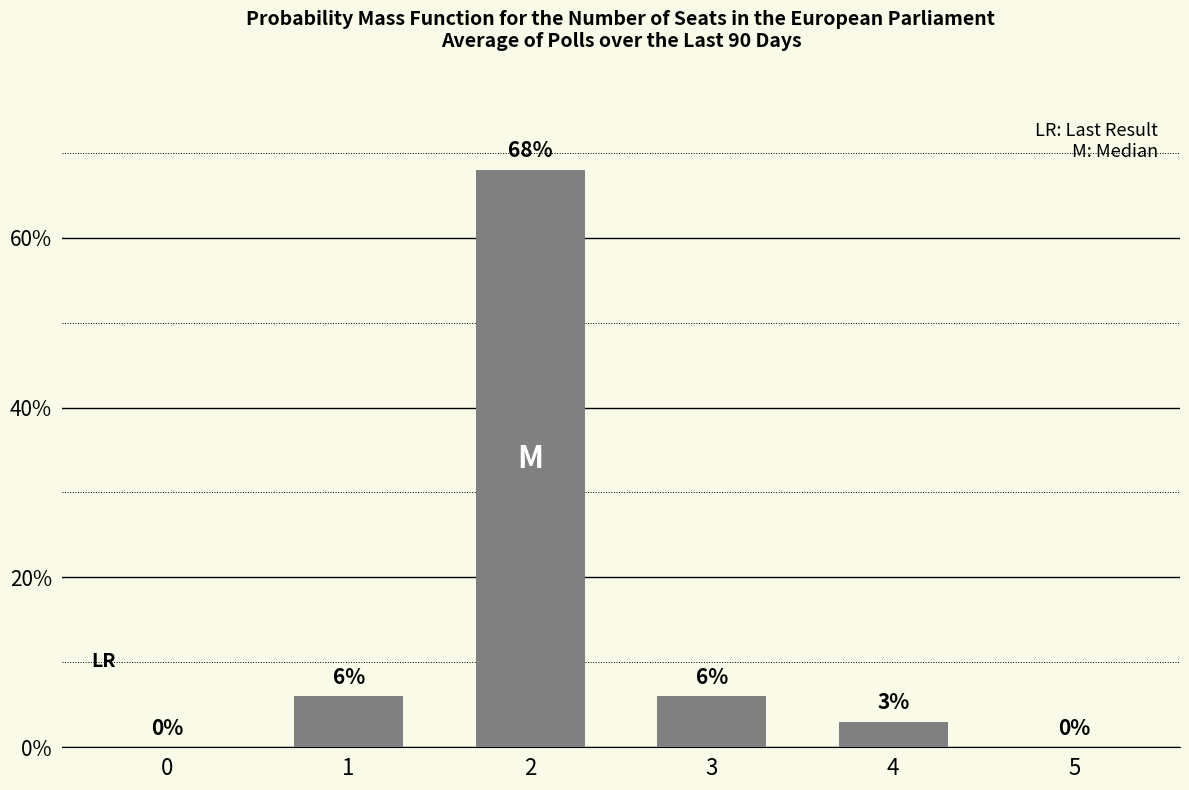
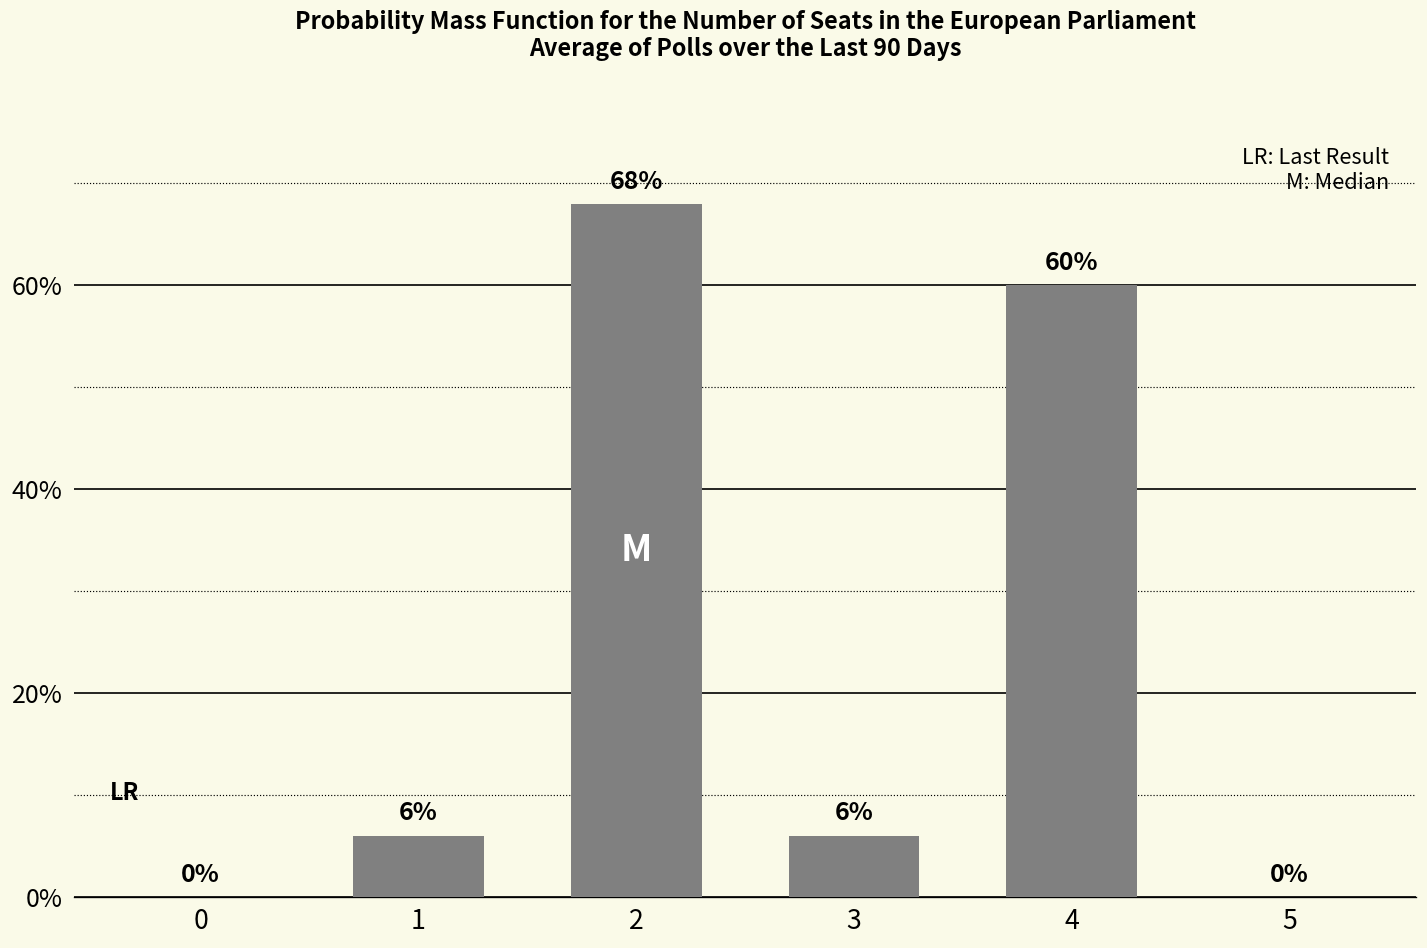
4: 3% -> 60%
